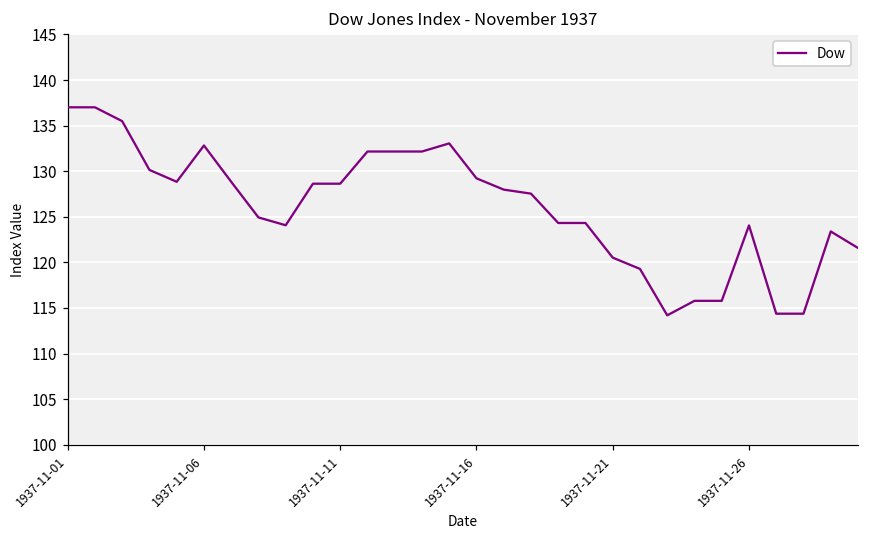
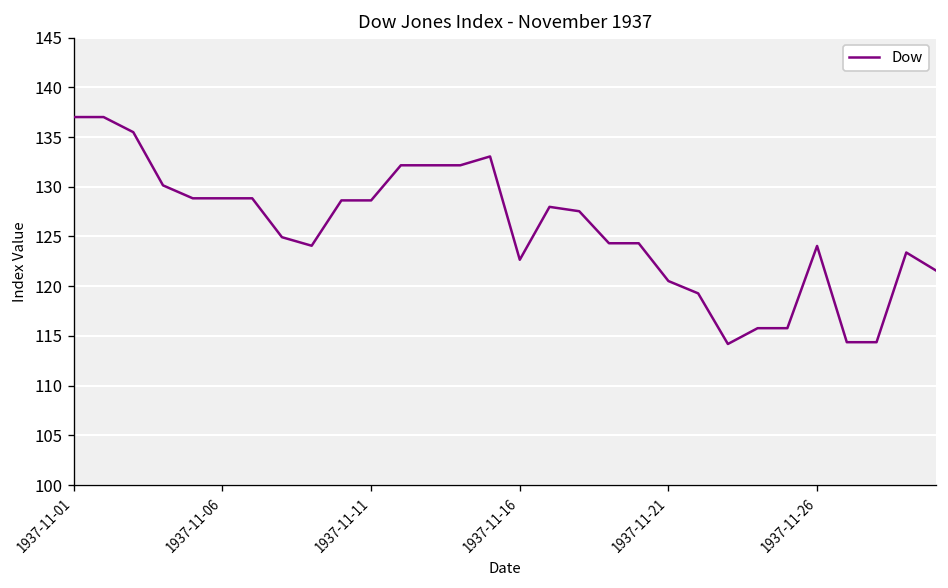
1937-11-06: 133 -> 129
1937-11-16: 129 -> 123
